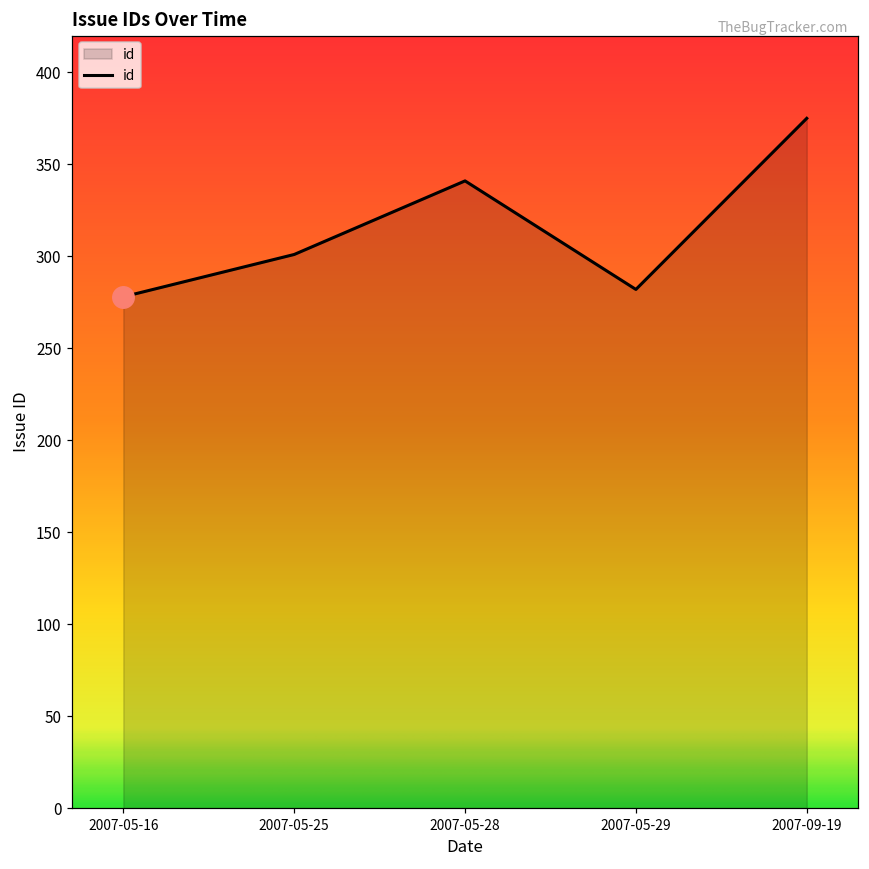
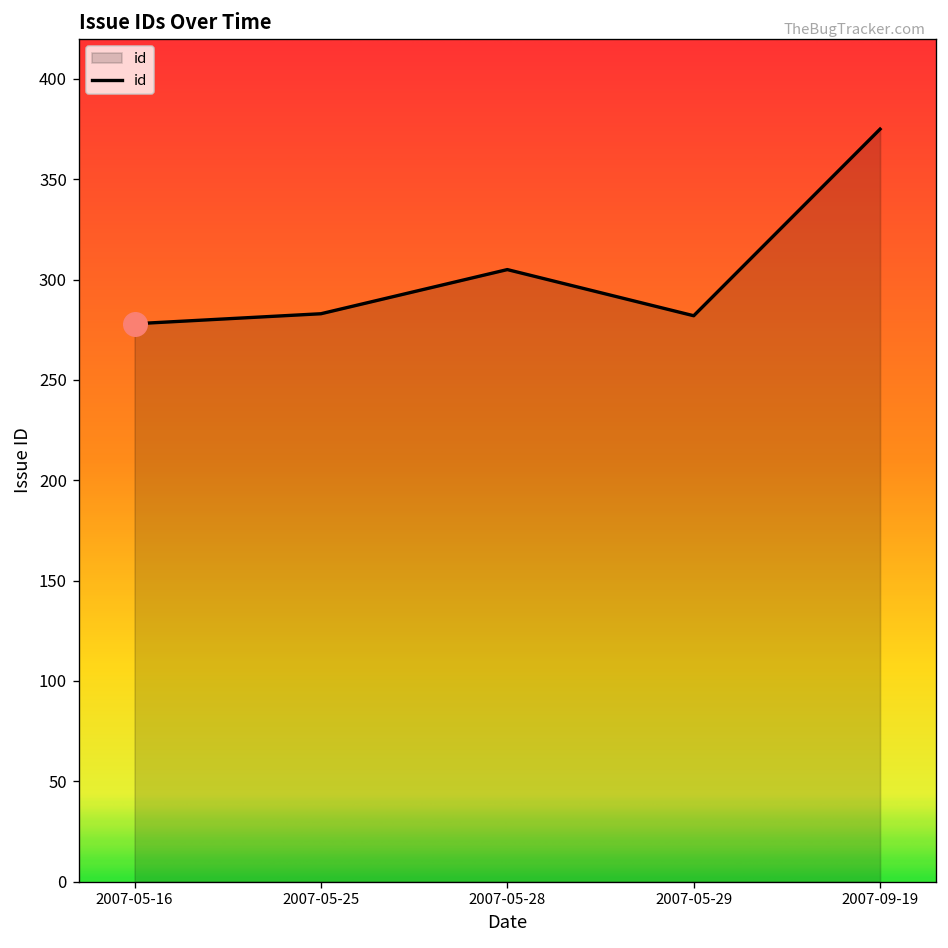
id, 2007-05-25: 301 -> 283
id, 2007-05-28: 341 -> 305
